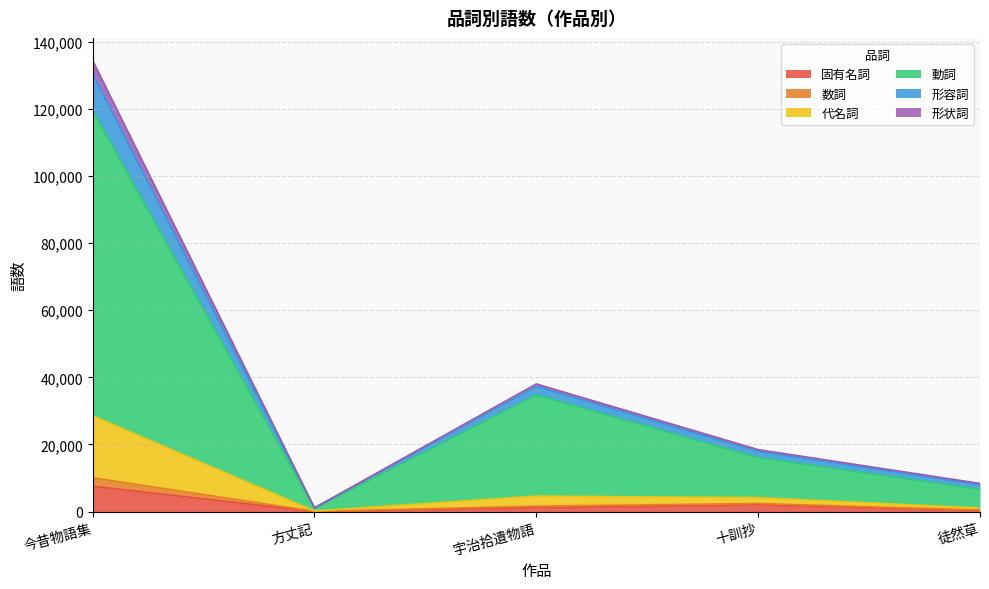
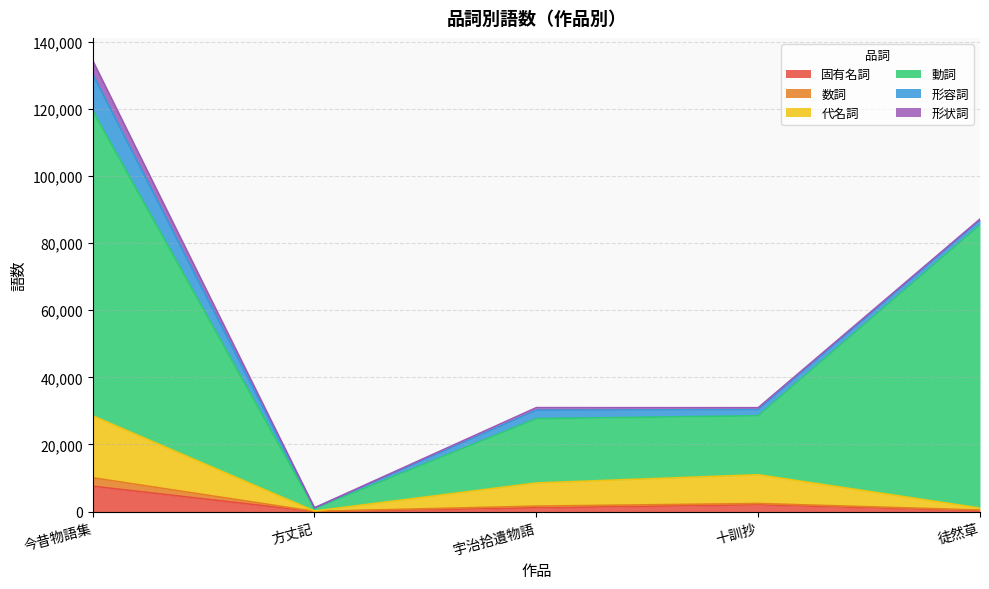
代名詞, 宇治拾遺物語: 3,000 -> 7,000
動詞, 宇治拾遺物語: 30,000 -> 19,000
代名詞, 十訓抄: 2,000 -> 9,000
動詞, 十訓抄: 12,000 -> 18,000
動詞, 徒然草: 6,000 -> 84,000
